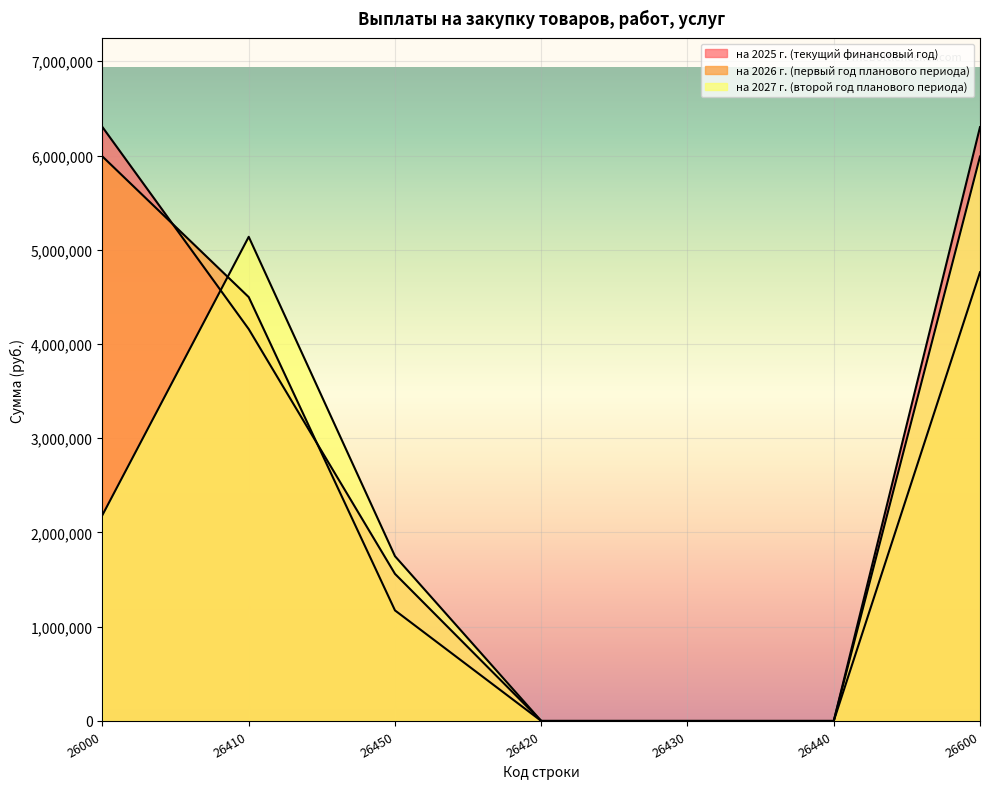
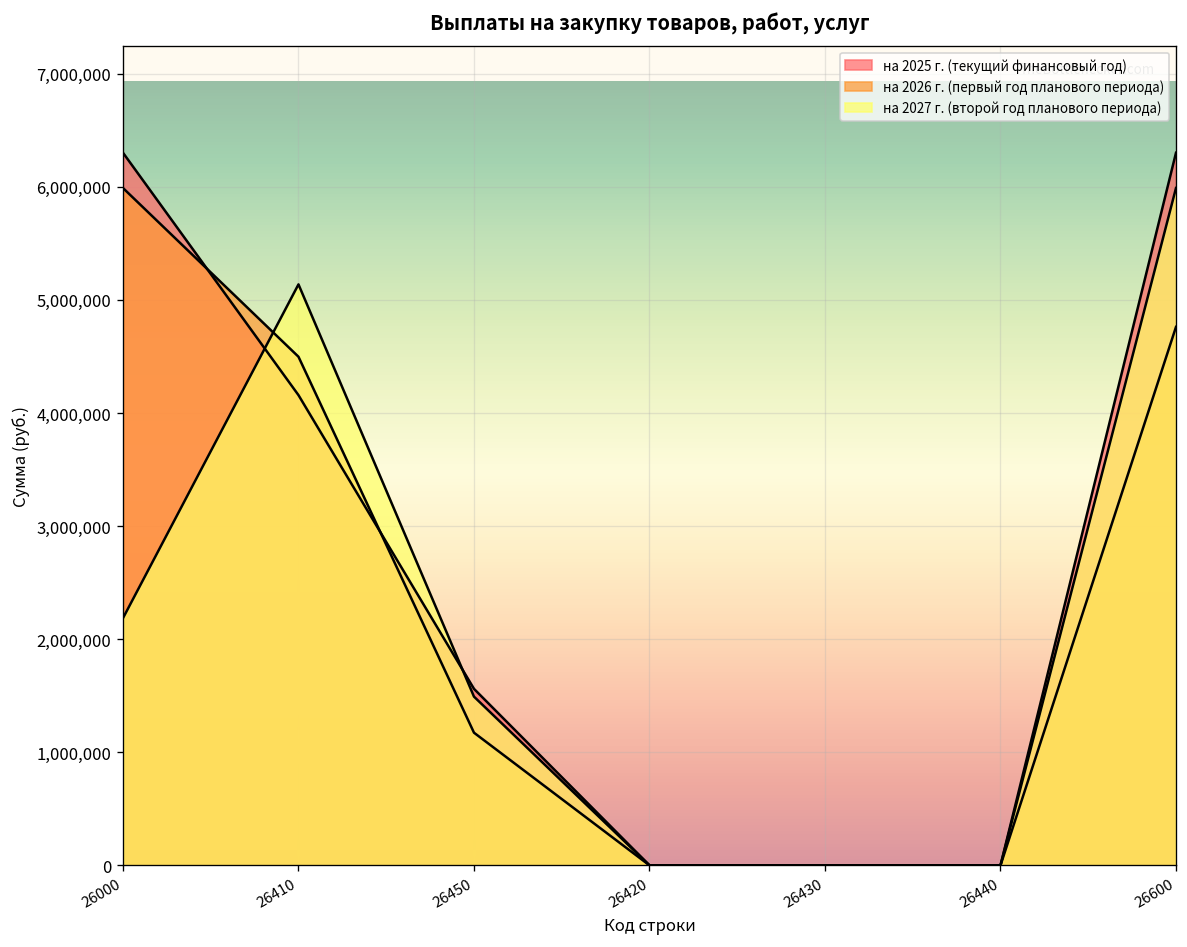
на 2027 г. (второй год планового периода), 26450: 1,700,000 -> 1,500,000
